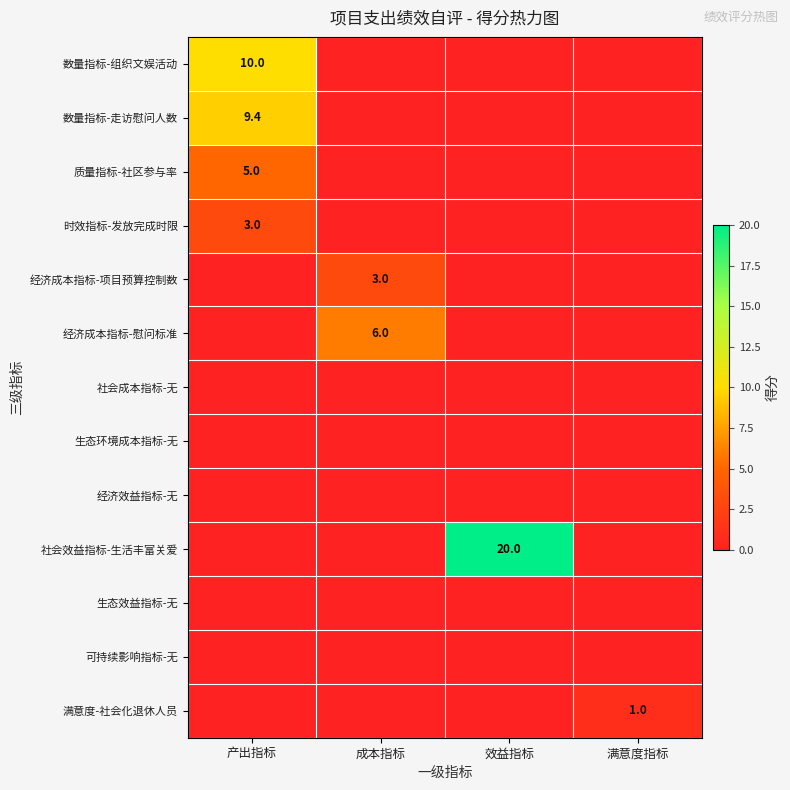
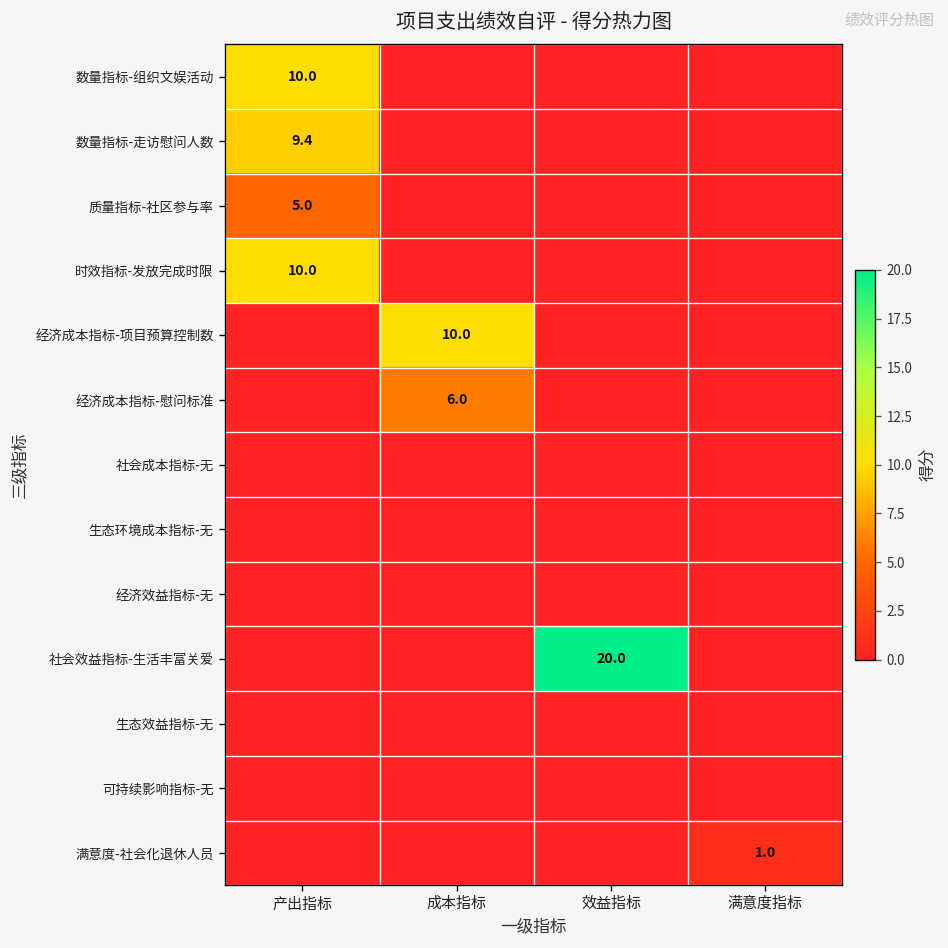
时效指标-发放完成时限, 产出指标: 3.0 -> 10.0
经济成本指标-项目预算控制数, 成本指标: 3.0 -> 10.0
